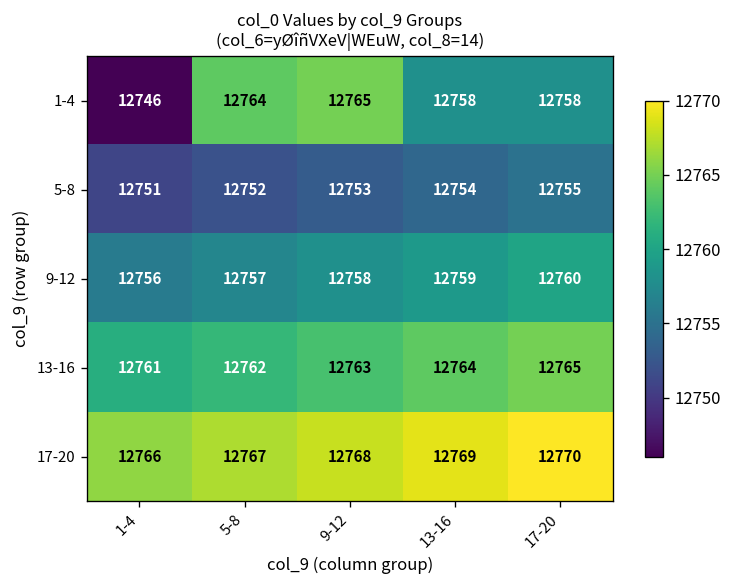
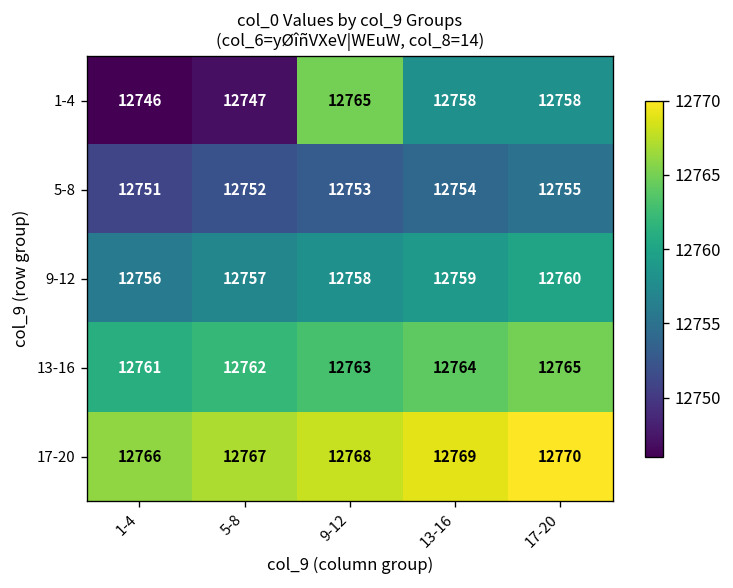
1-4, 5-8: 12764 -> 12747
